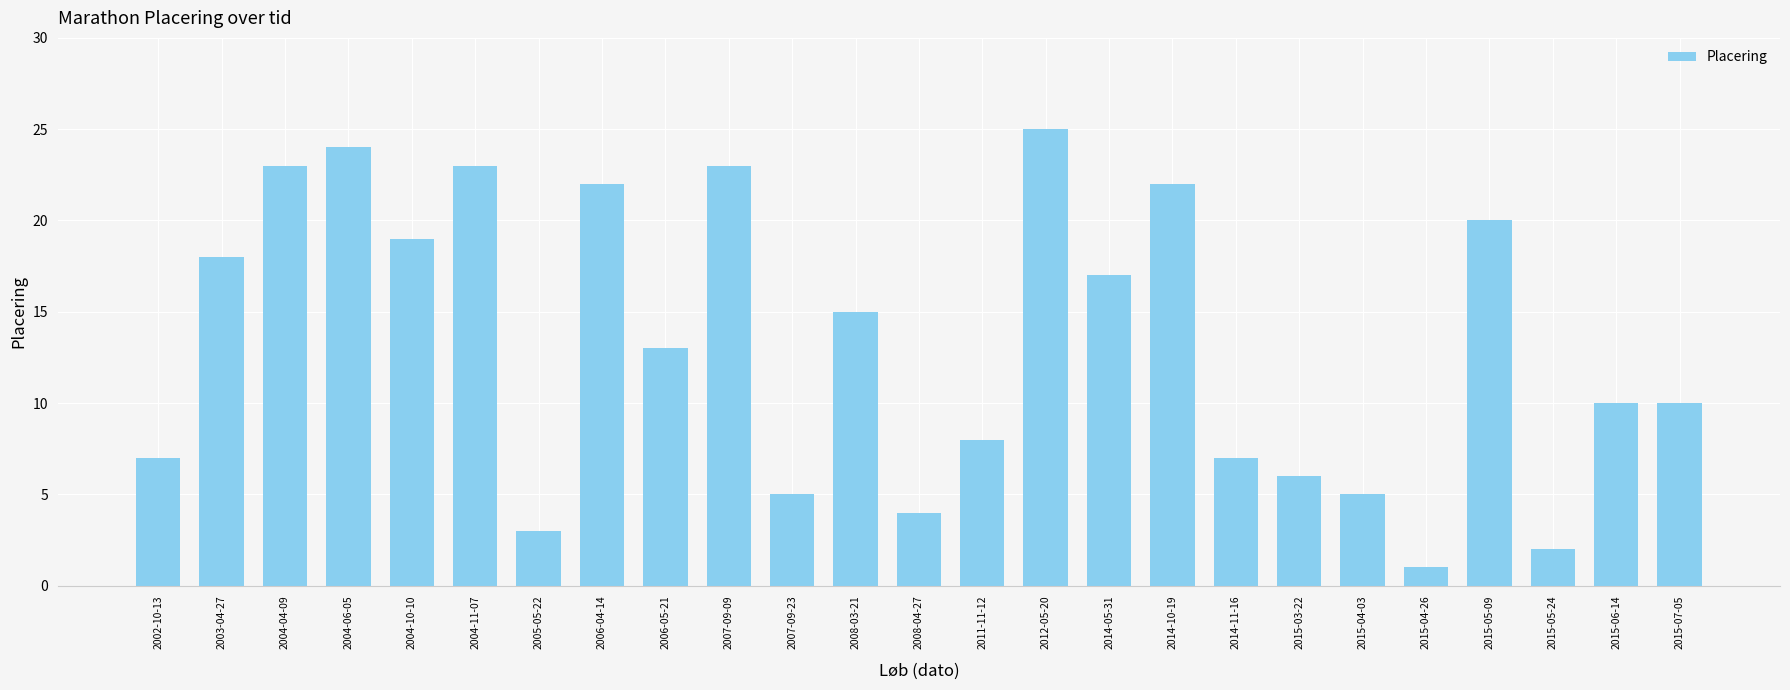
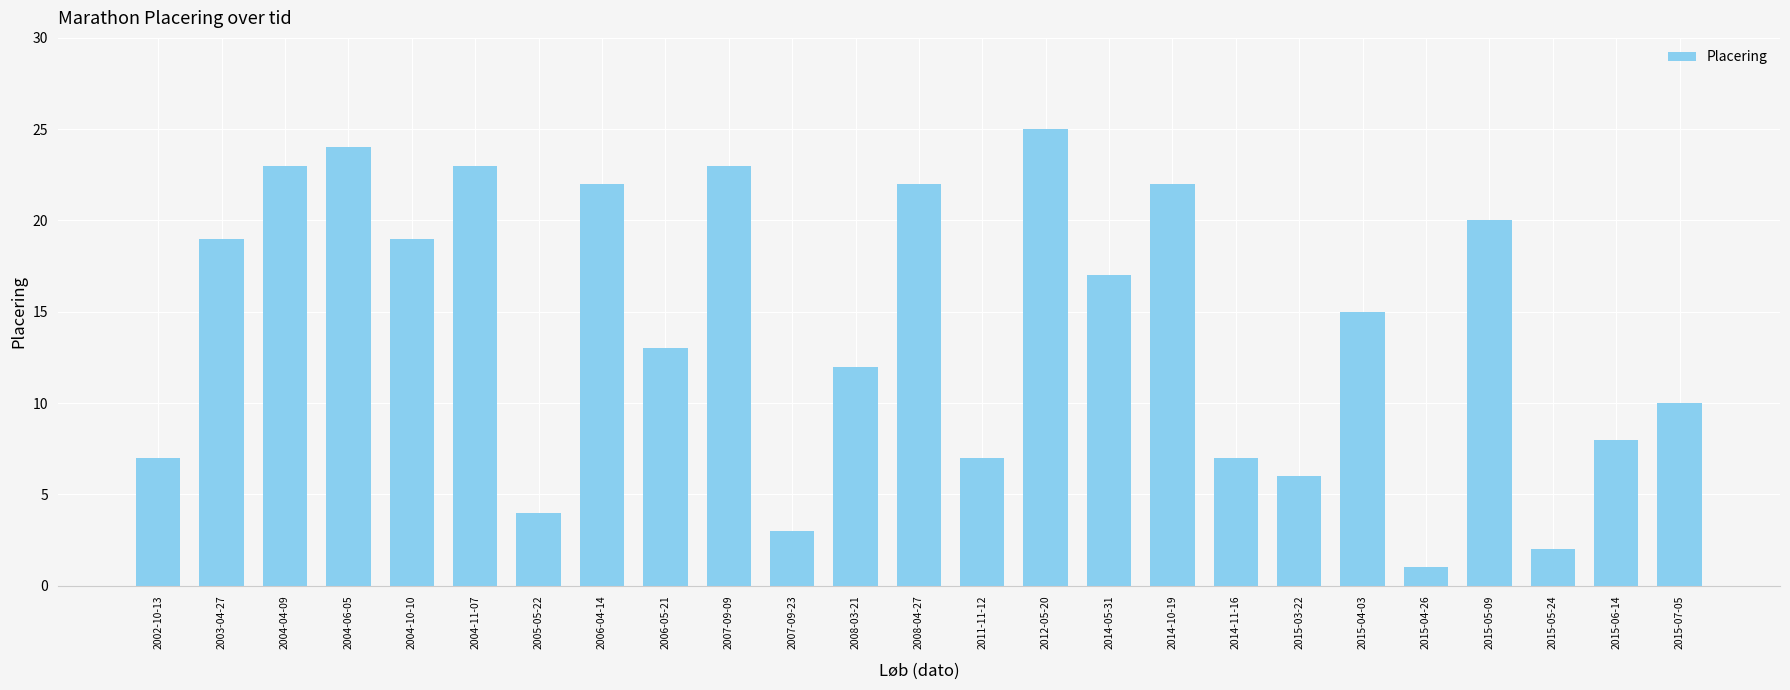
2003-04-27: 18 -> 19
2005-05-22: 3 -> 4
2007-09-23: 5 -> 3
2008-03-21: 15 -> 12
2008-04-27: 4 -> 22
2011-11-12: 8 -> 7
2015-04-03: 5 -> 15
2015-06-14: 10 -> 8
